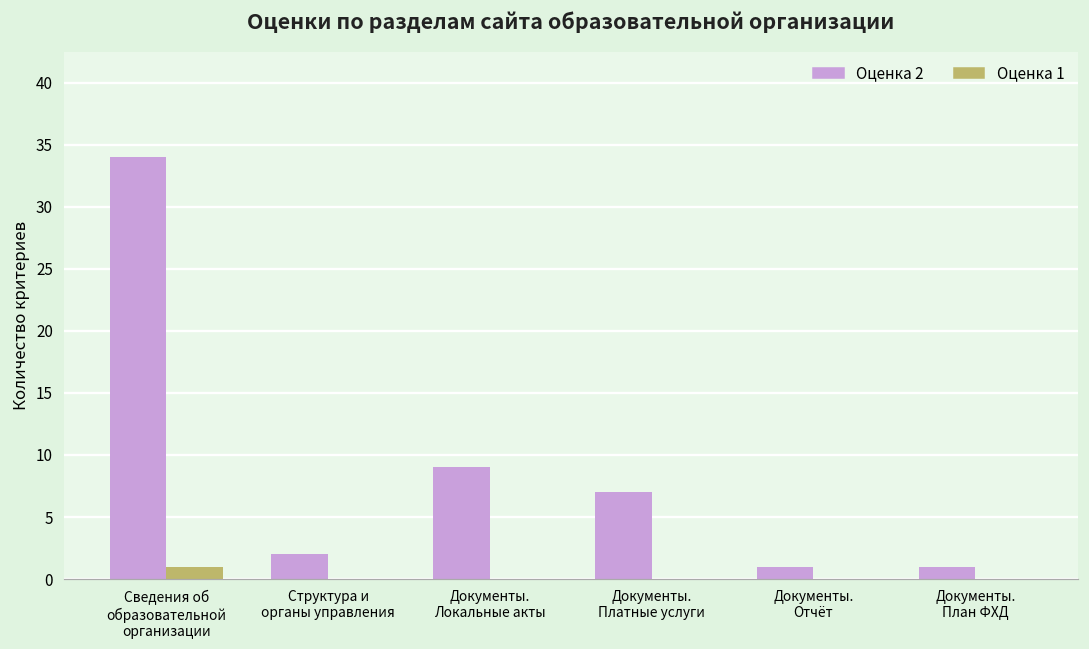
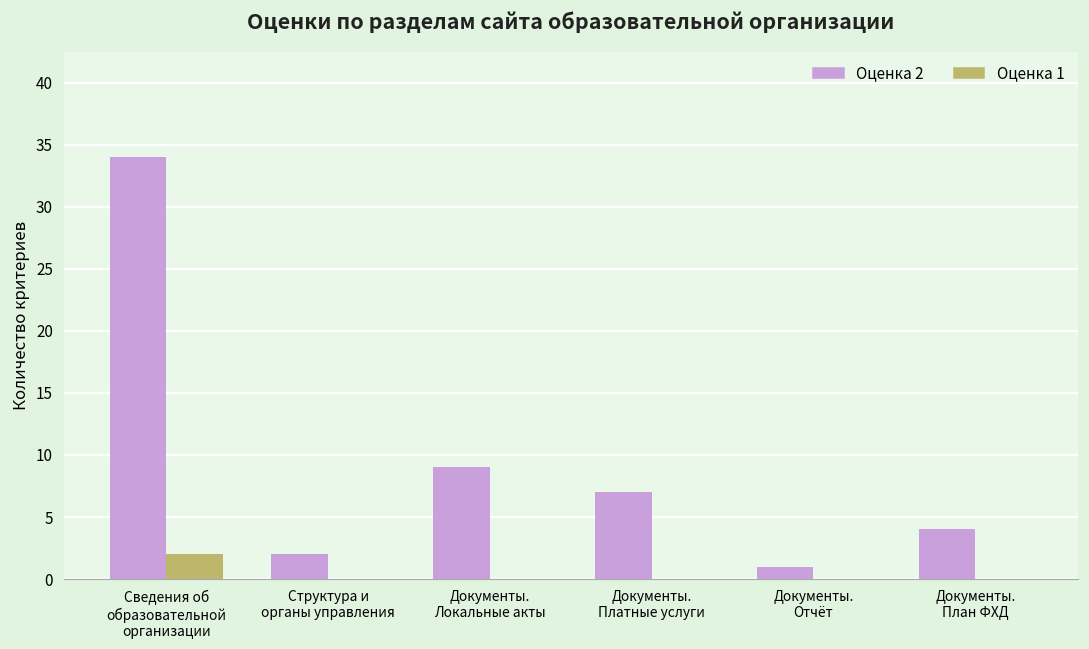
Оценка 1, Сведения об образовательной организации: 1 -> 2
Оценка 2, Документы. План ФХД: 1 -> 4
